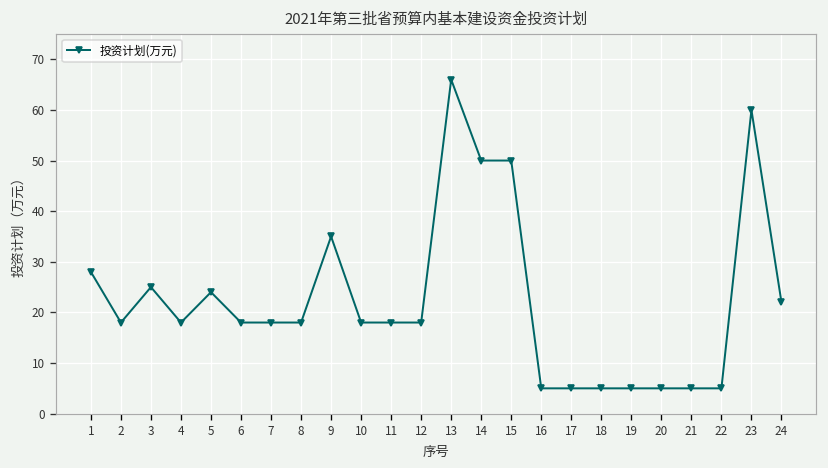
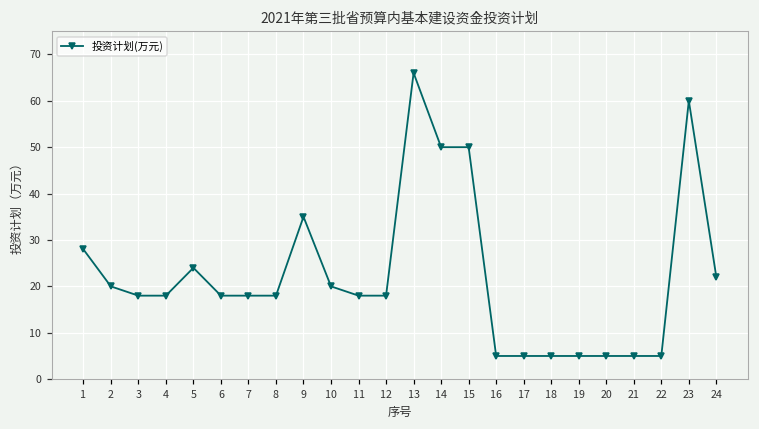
2: 18 -> 20
3: 25 -> 18
10: 18 -> 20
